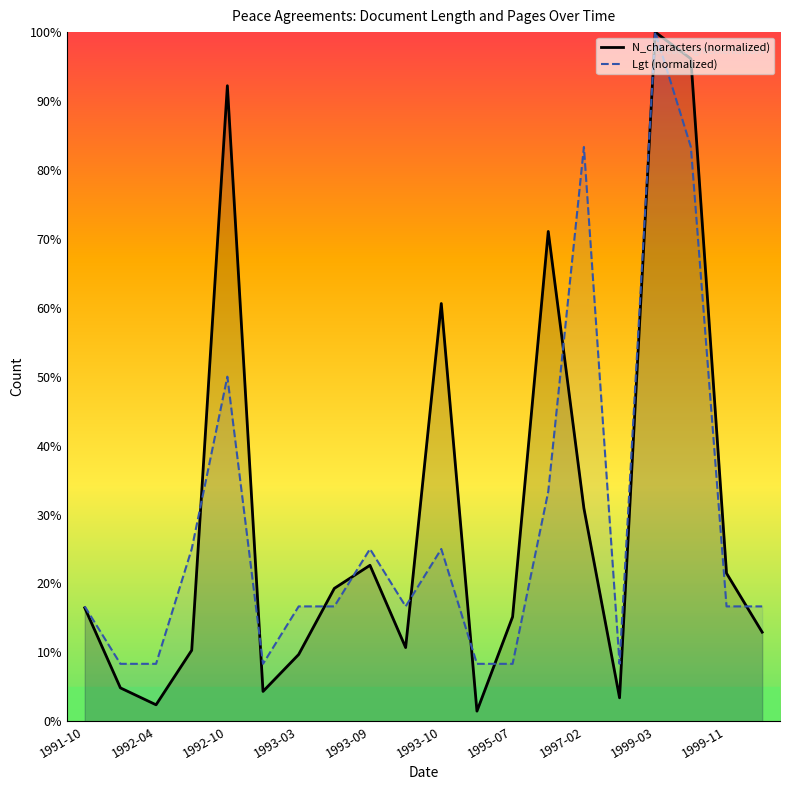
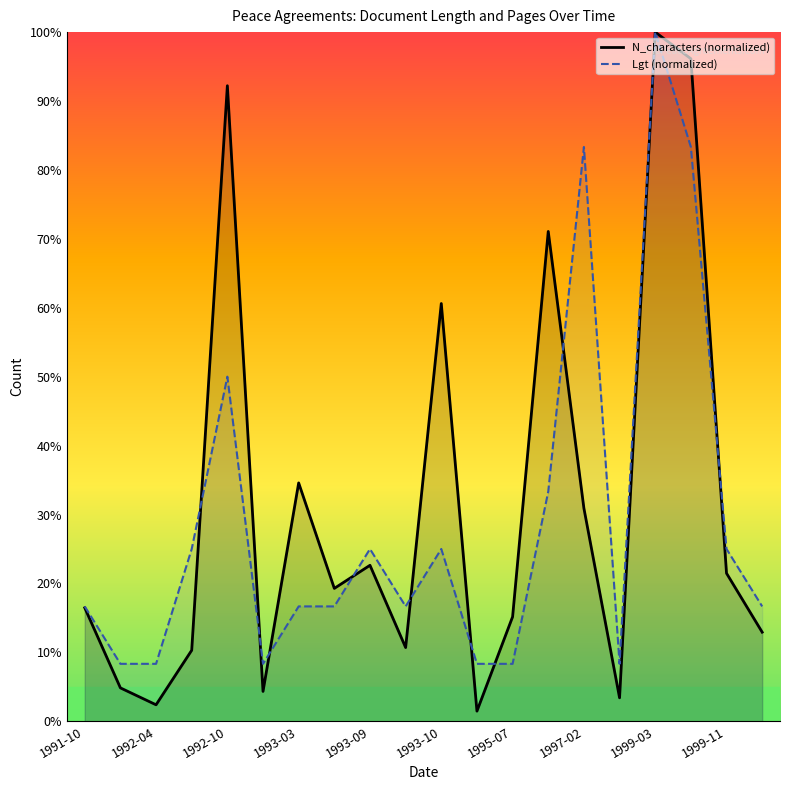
N_characters (normalized), 1993-03: 10% -> 35%
Lgt (normalized), 1999-11: 17% -> 25%
